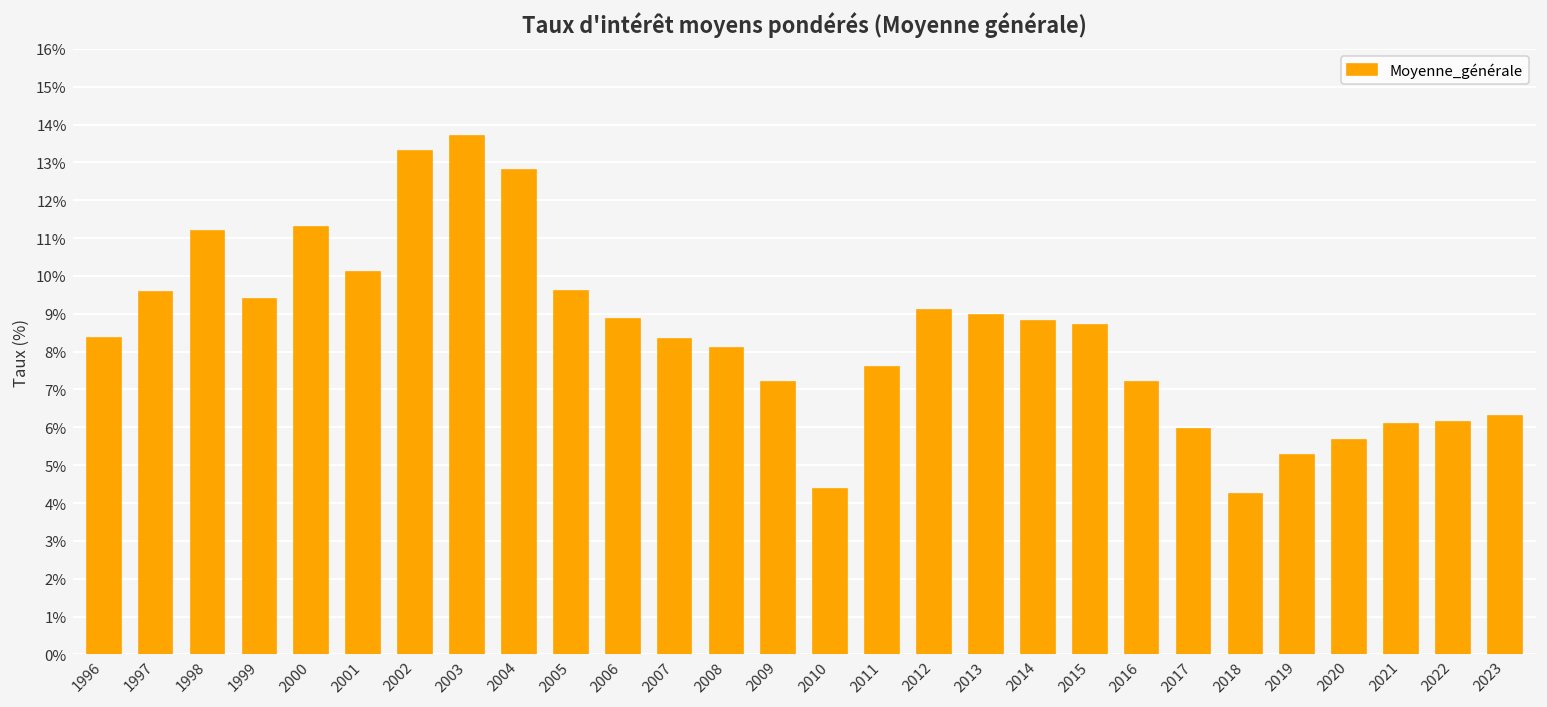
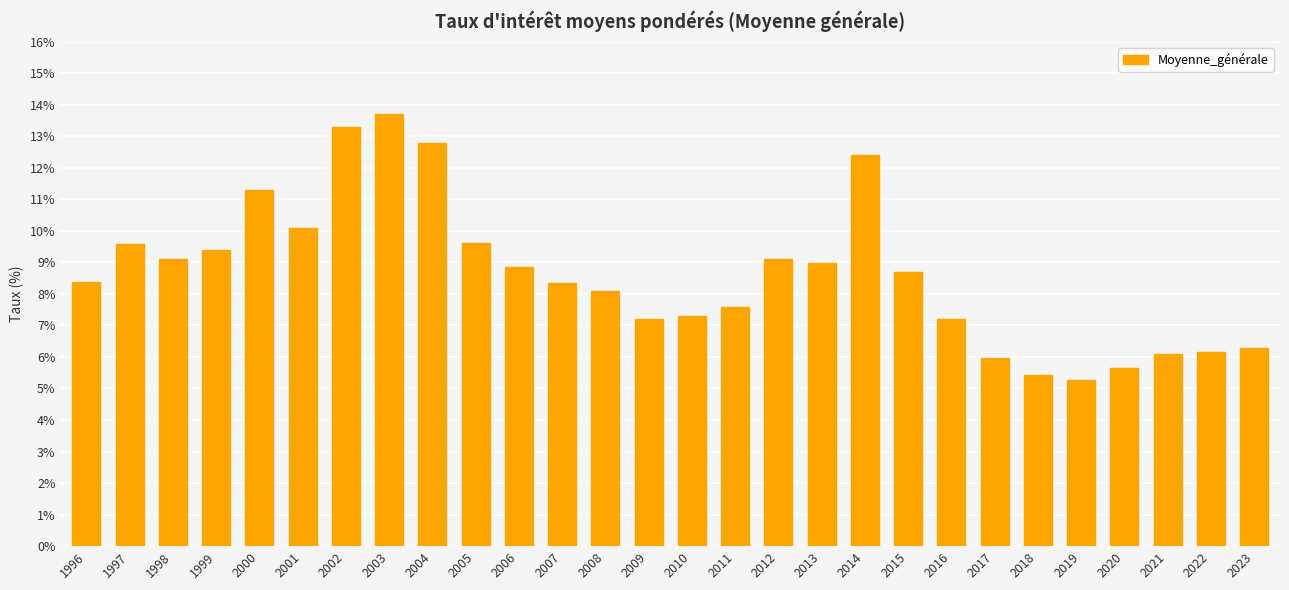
1998: 11.2% -> 9.1%
2010: 4.4% -> 7.3%
2014: 8.8% -> 12.4%
2018: 4.3% -> 5.4%
